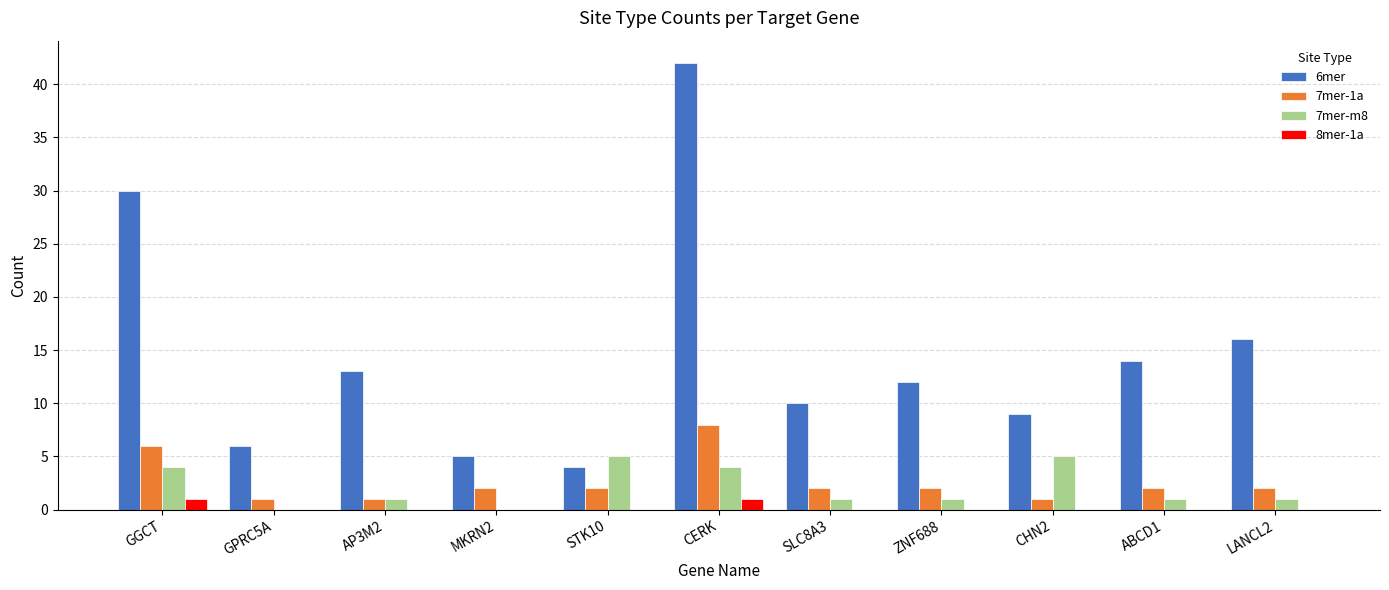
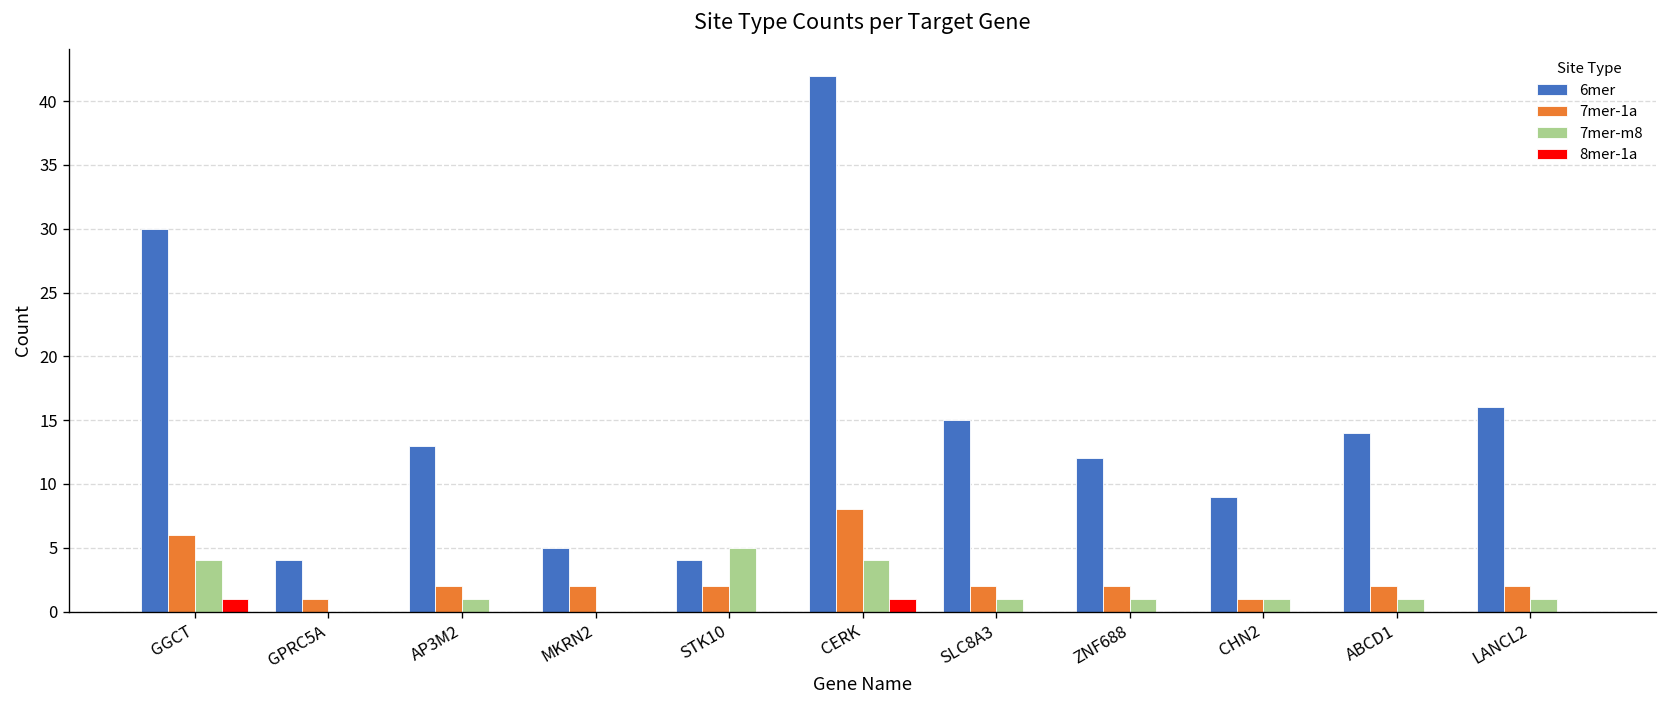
6mer, GPRC5A: 6 -> 4
7mer-1a, AP3M2: 1 -> 2
6mer, SLC8A3: 10 -> 15
7mer-m8, CHN2: 5 -> 1
